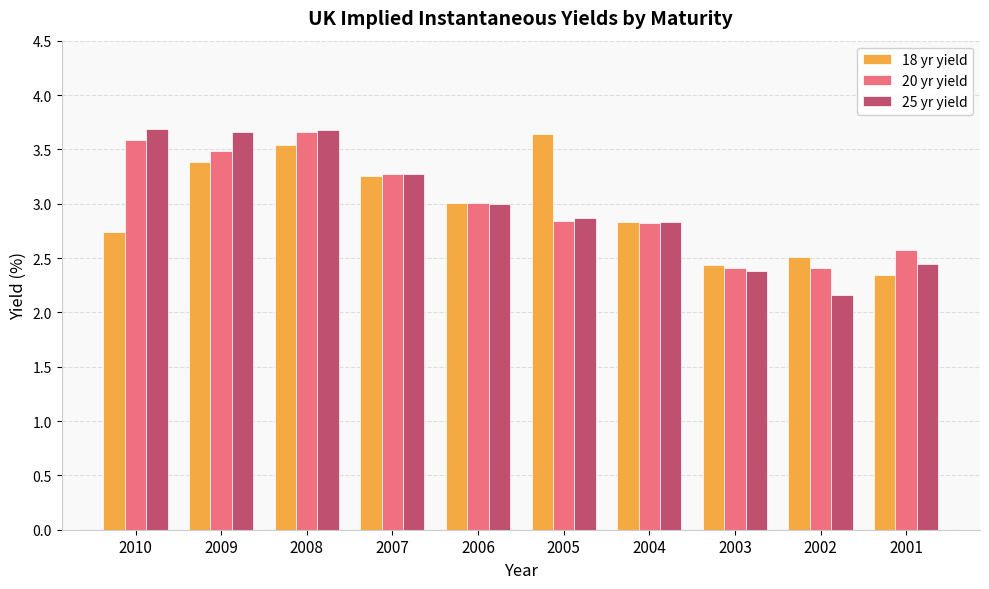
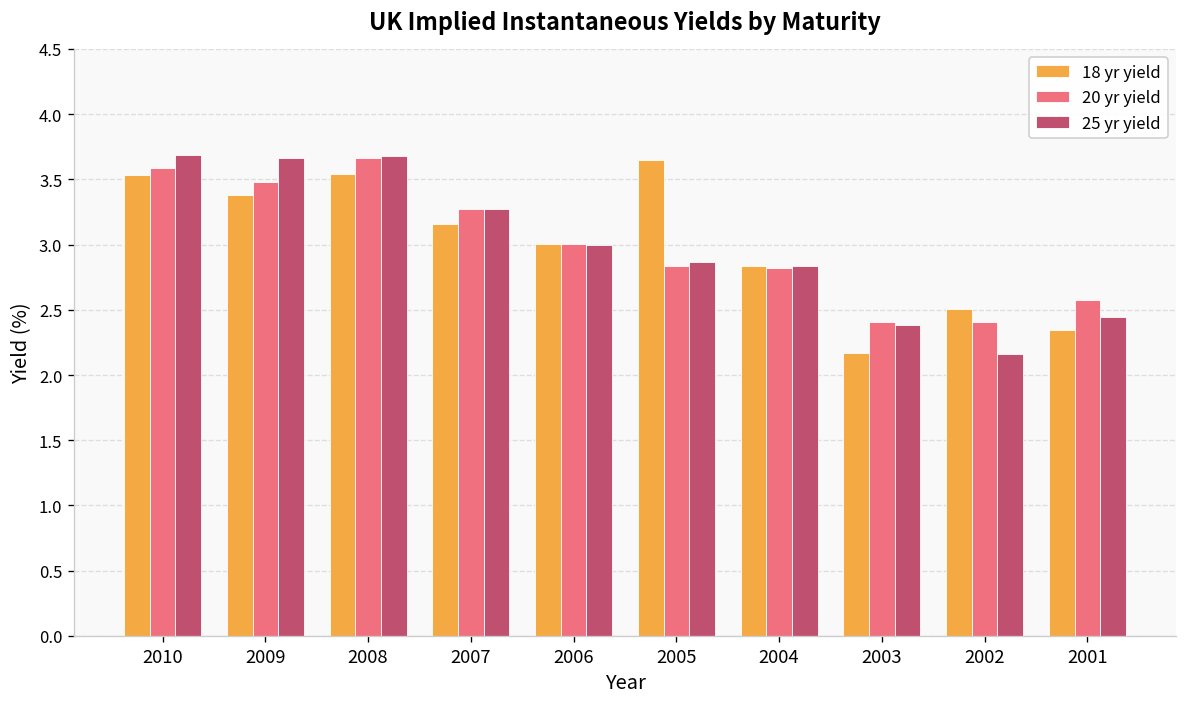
18 yr yield, 2010: 2.74 -> 3.53
18 yr yield, 2007: 3.26 -> 3.16
18 yr yield, 2003: 2.44 -> 2.17
